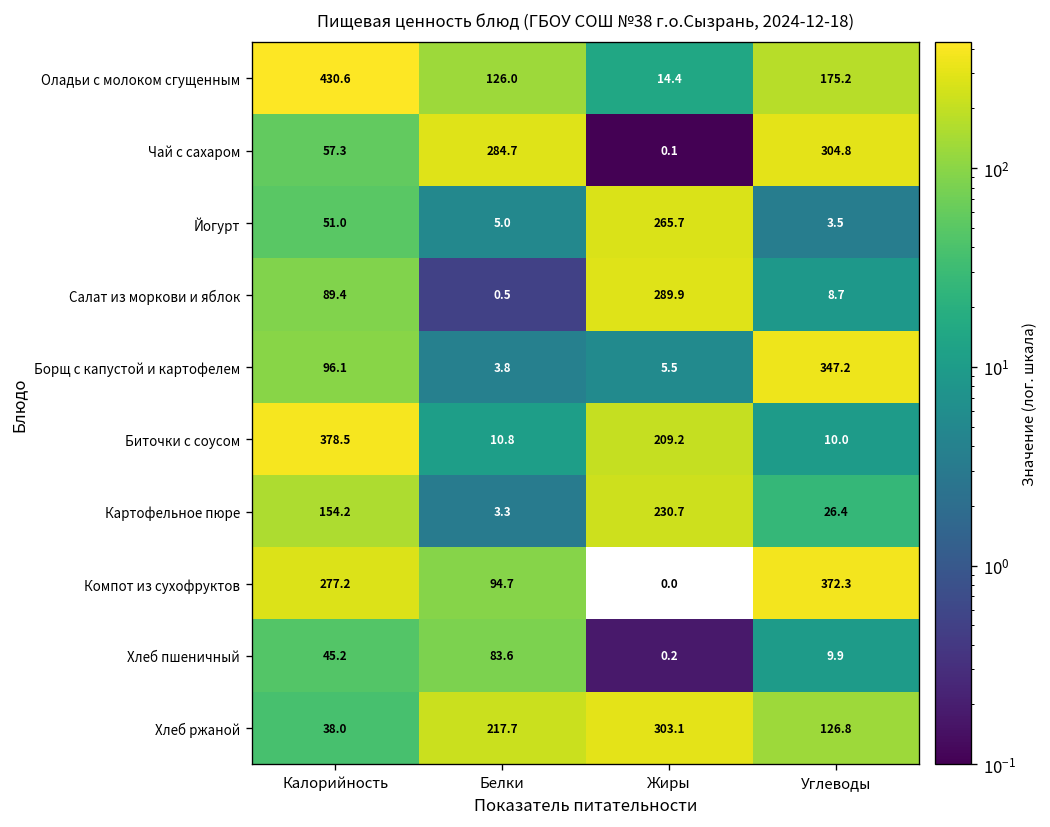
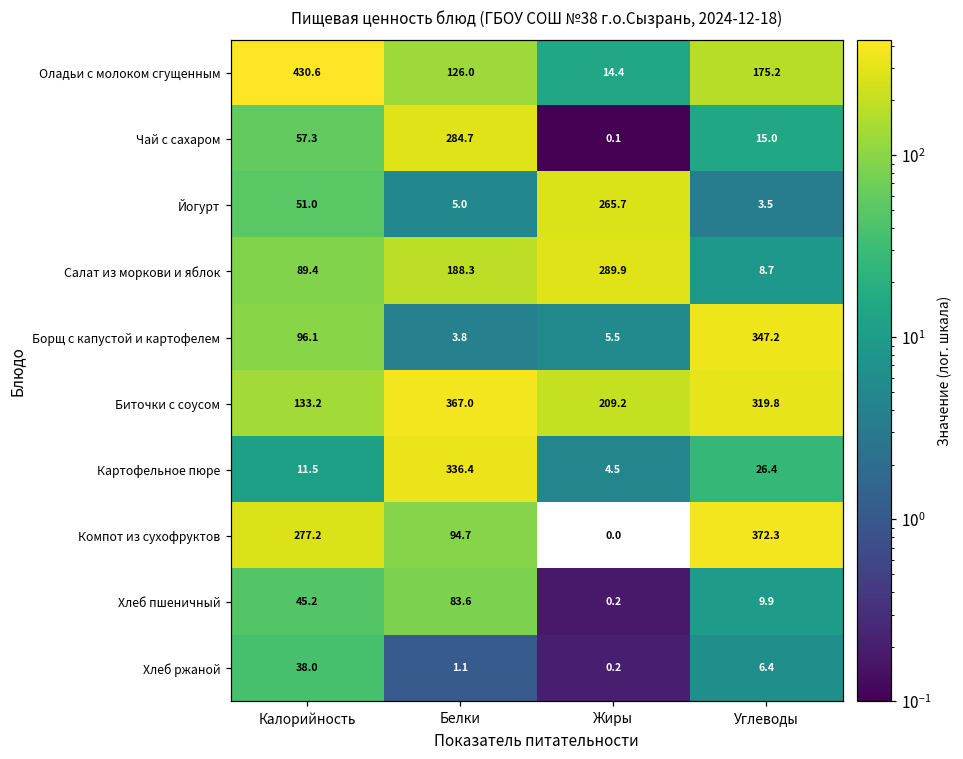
Чай с сахаром, Углеводы: 304.8 -> 15.0
Салат из моркови и яблок, Белки: 0.5 -> 188.3
Биточки с соусом, Калорийность: 378.5 -> 133.2
Биточки с соусом, Белки: 10.8 -> 367.0
Биточки с соусом, Углеводы: 10.0 -> 319.8
Картофельное пюре, Калорийность: 154.2 -> 11.5
Картофельное пюре, Белки: 3.3 -> 336.4
Картофельное пюре, Жиры: 230.7 -> 4.5
Хлеб ржаной, Белки: 217.7 -> 1.1
Хлеб ржаной, Жиры: 303.1 -> 0.2
Хлеб ржаной, Углеводы: 126.8 -> 6.4
